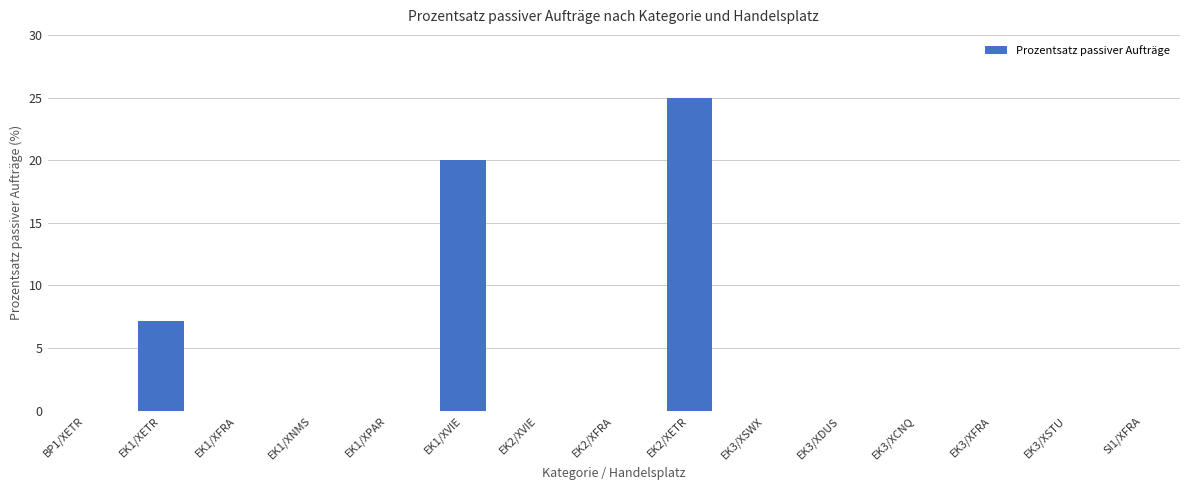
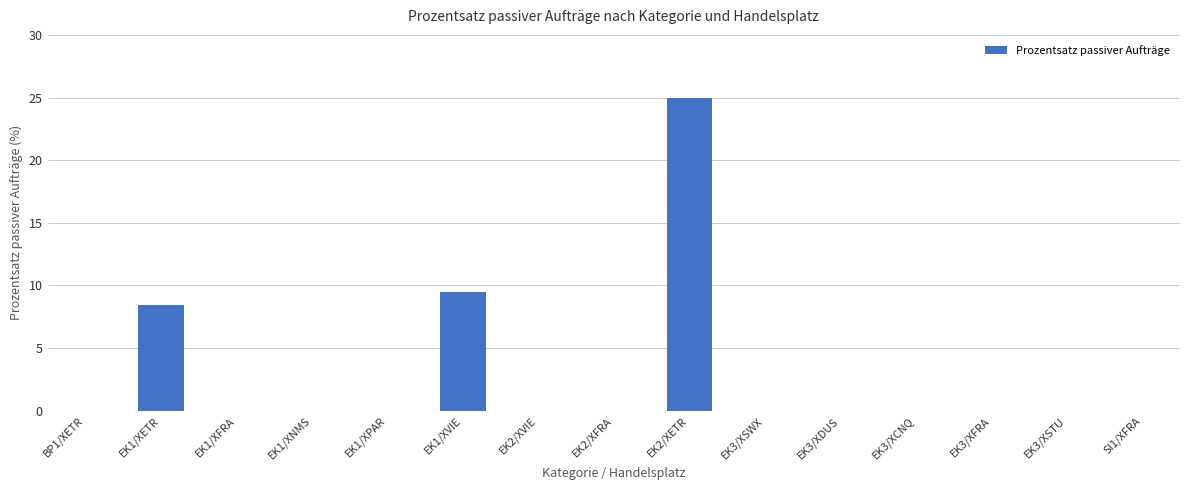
EK1/XETR: 7.1 -> 8.4
EK1/XVIE: 20.0 -> 9.5
